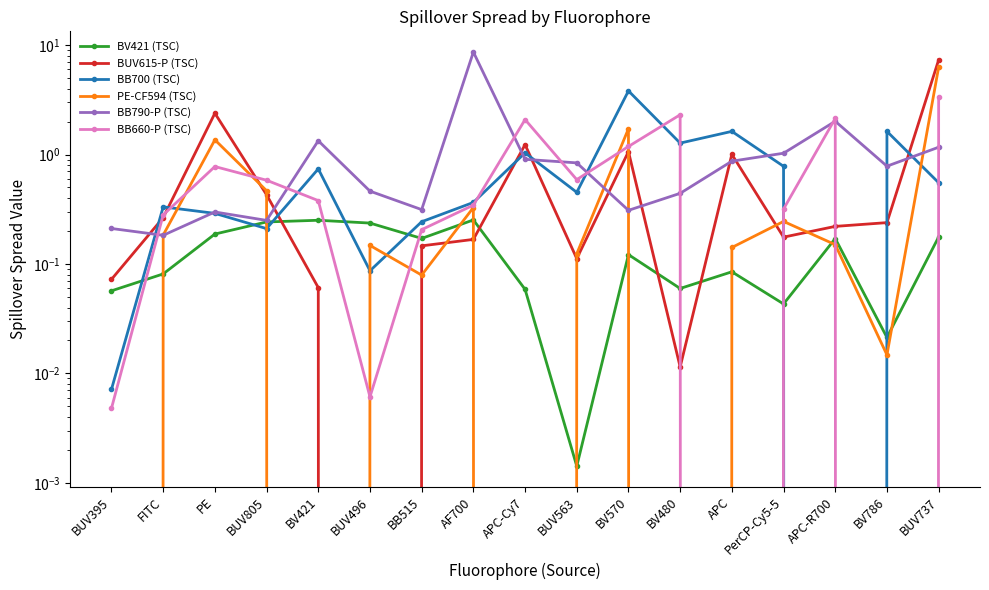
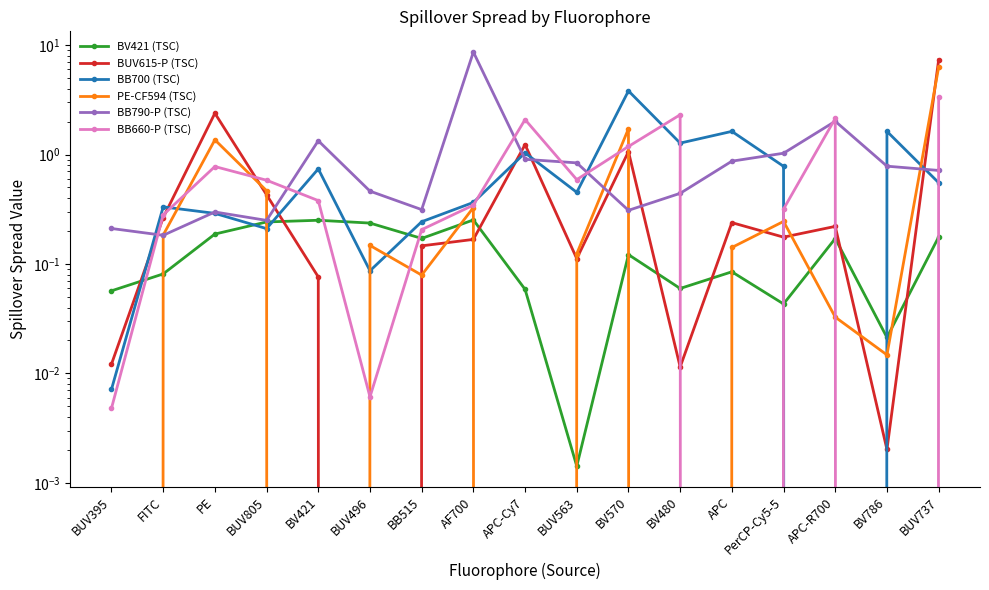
BUV615-P (TSC), BUV395: 0.07 -> 0.012
BUV615-P (TSC), BV421: 0.06 -> 0.08
BUV615-P (TSC), APC: 1.0 -> 0.24
PE-CF594 (TSC), APC-R700: 0.15 -> 0.033
BUV615-P (TSC), BV786: 0.24 -> 0.0020
BB790-P (TSC), BUV737: 1.2 -> 0.7
